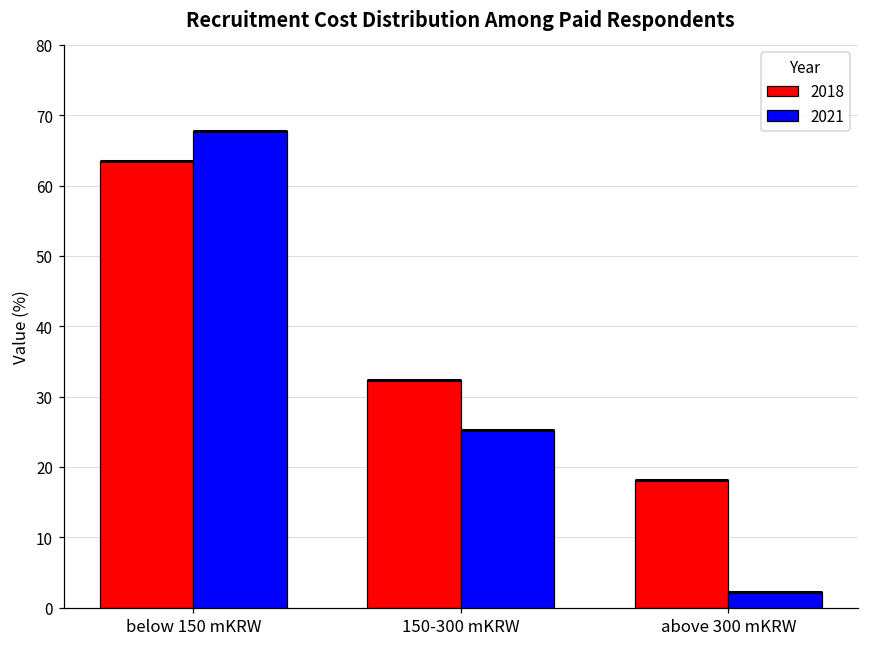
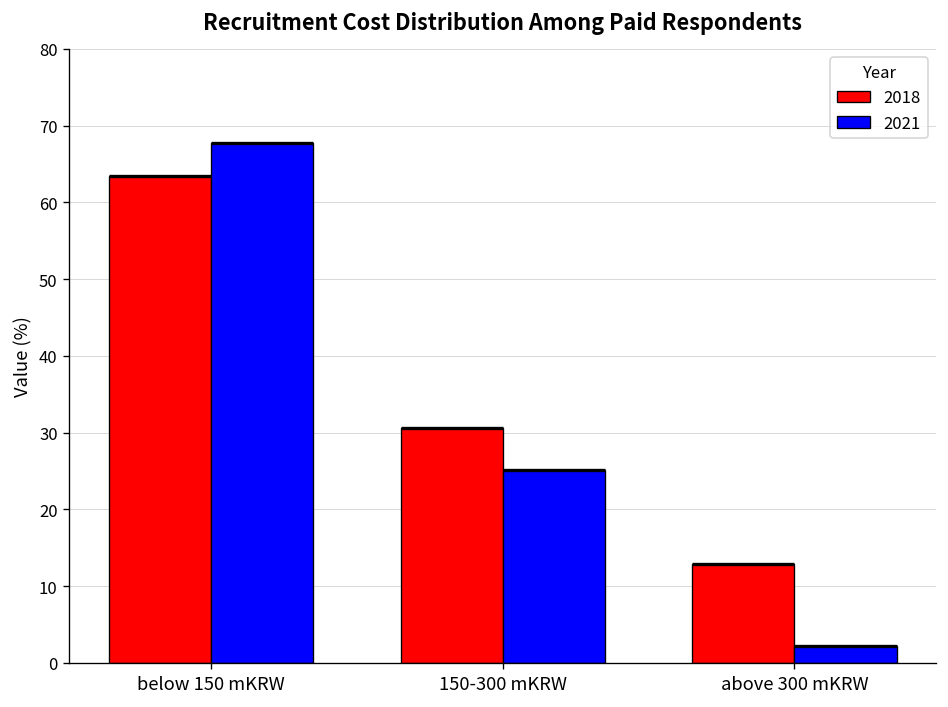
2018, 150-300 mKRW: 32 -> 31
2018, above 300 mKRW: 18 -> 13
